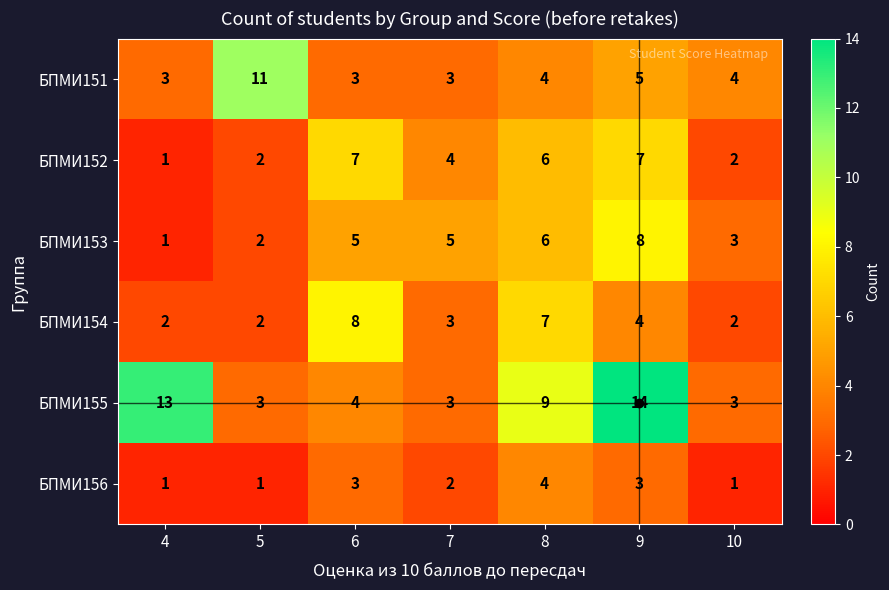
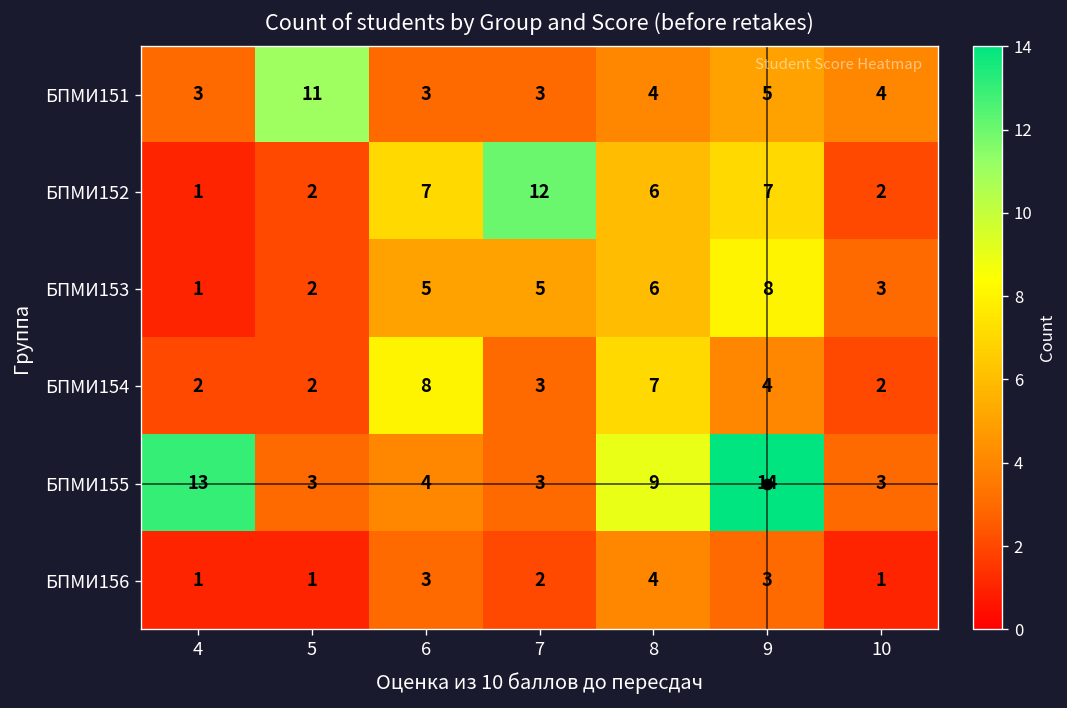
БПМИ152, 7: 4 -> 12
